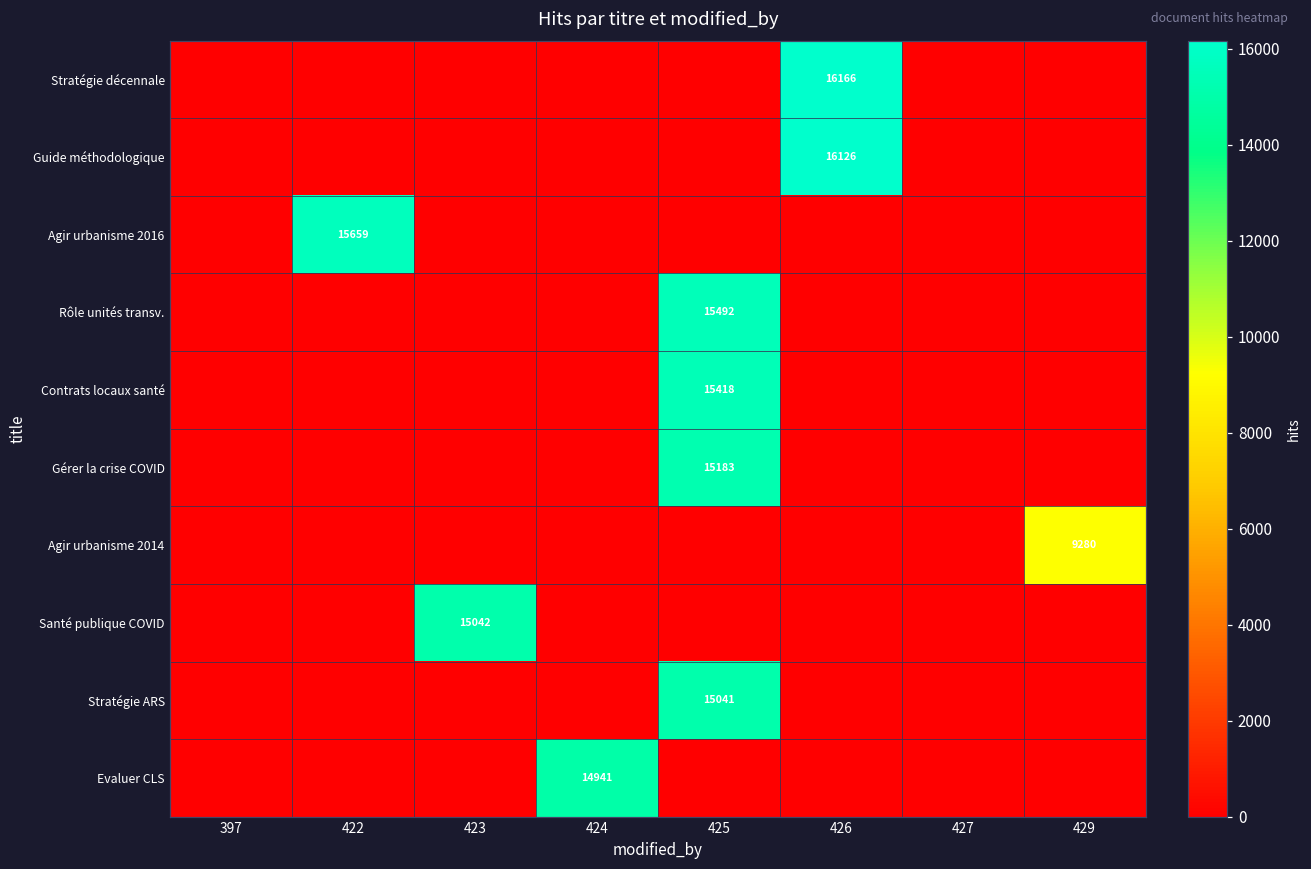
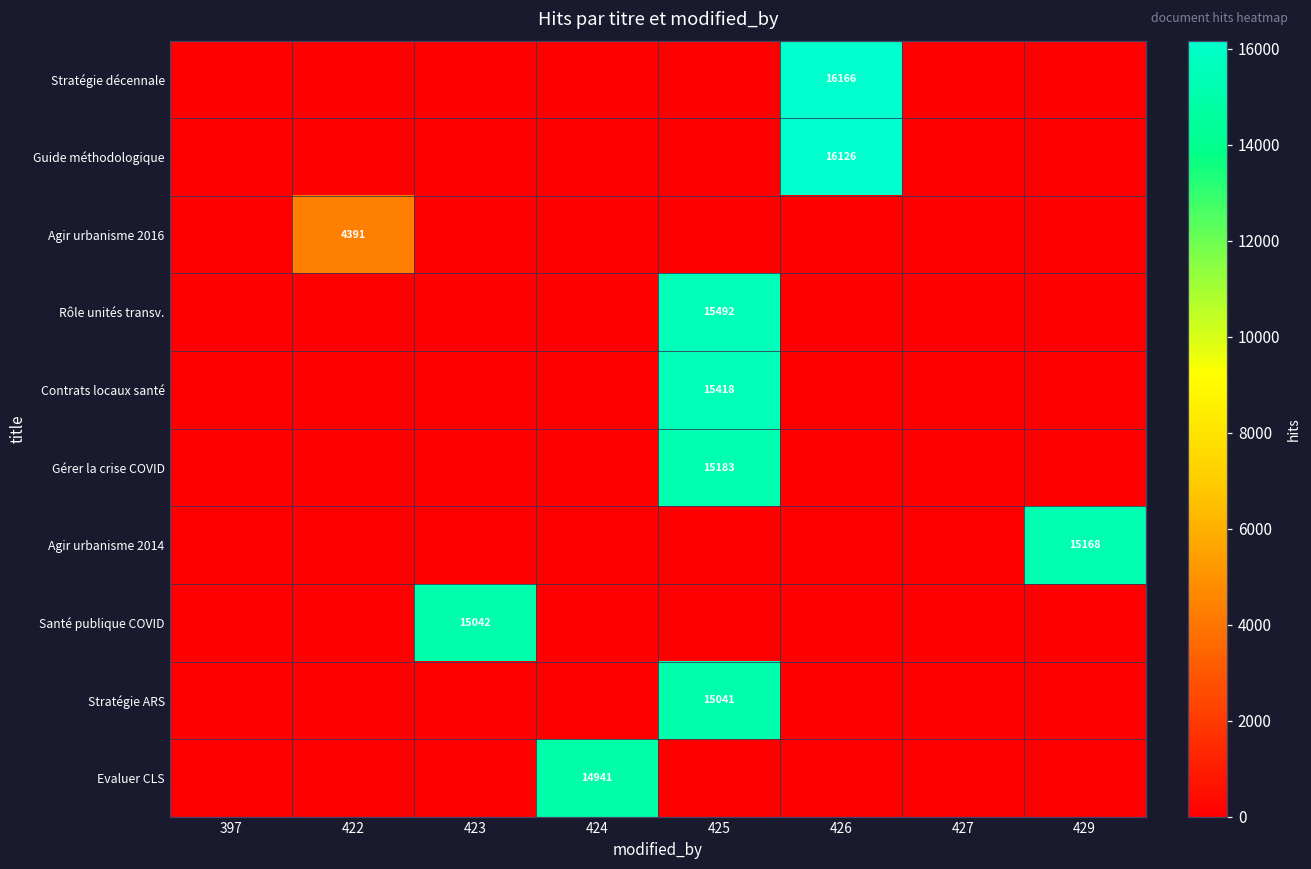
Agir urbanisme 2016, 422: 15659 -> 4391
Agir urbanisme 2014, 429: 9280 -> 15168
